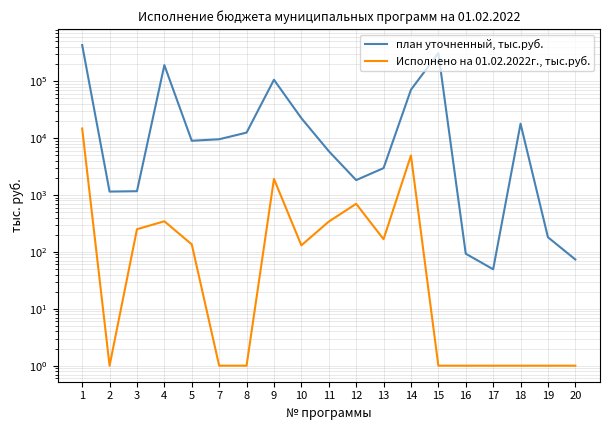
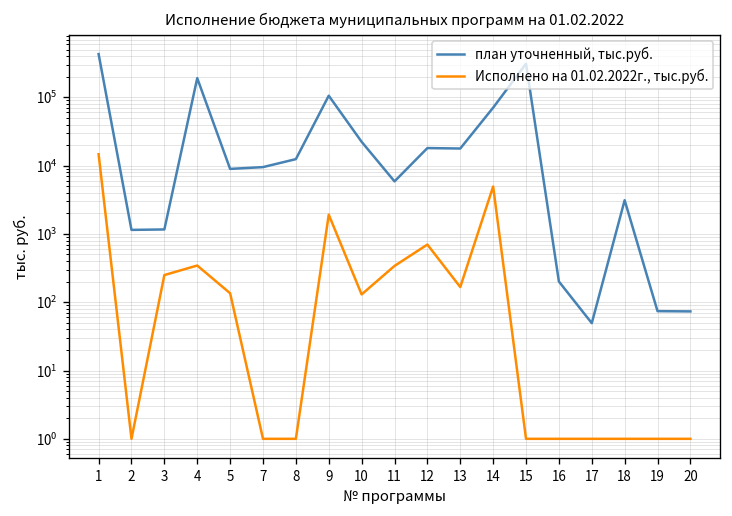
план уточненный, тыс.руб., 12: 1800 -> 18000
план уточненный, тыс.руб., 13: 3000 -> 18000
план уточненный, тыс.руб., 16: 90 -> 200
план уточненный, тыс.руб., 18: 18000 -> 3000
план уточненный, тыс.руб., 19: 180 -> 70
